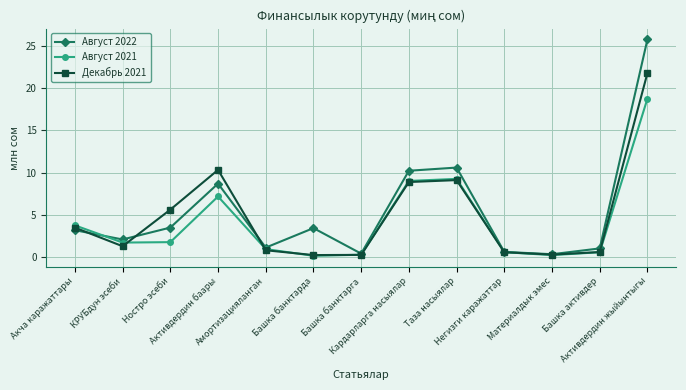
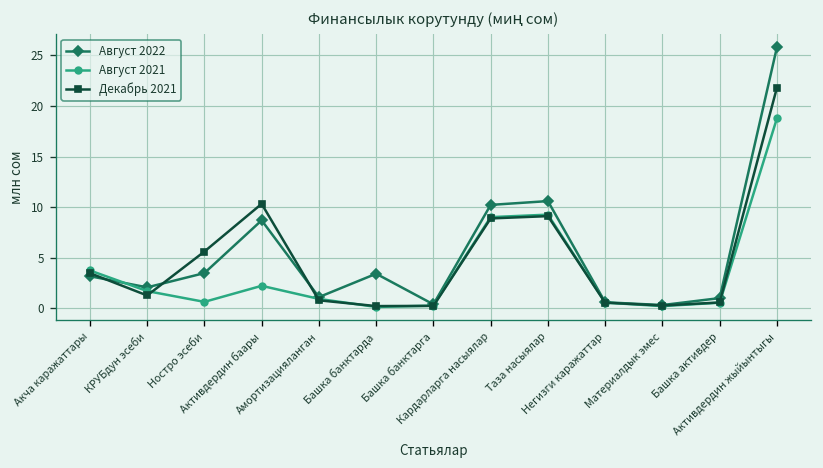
Август 2021, Ностро эсеби: 2 -> 1
Август 2021, Активдердин баары: 7 -> 2
